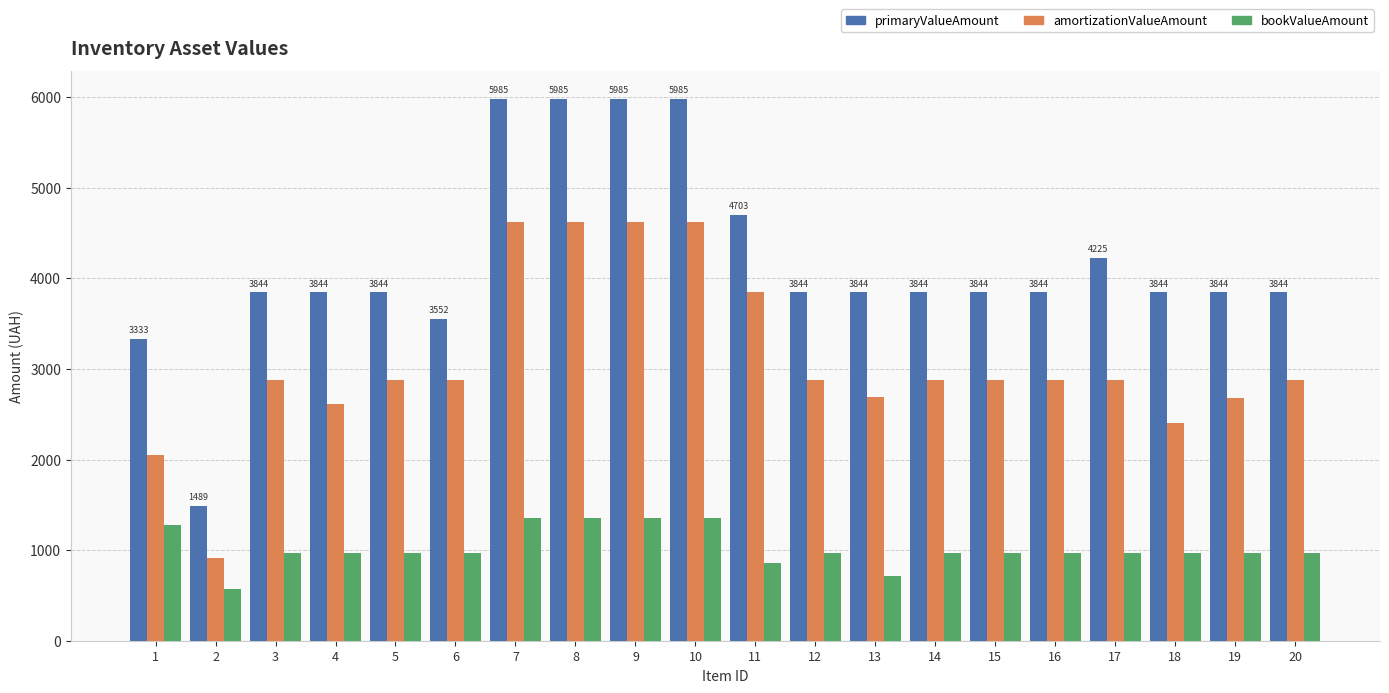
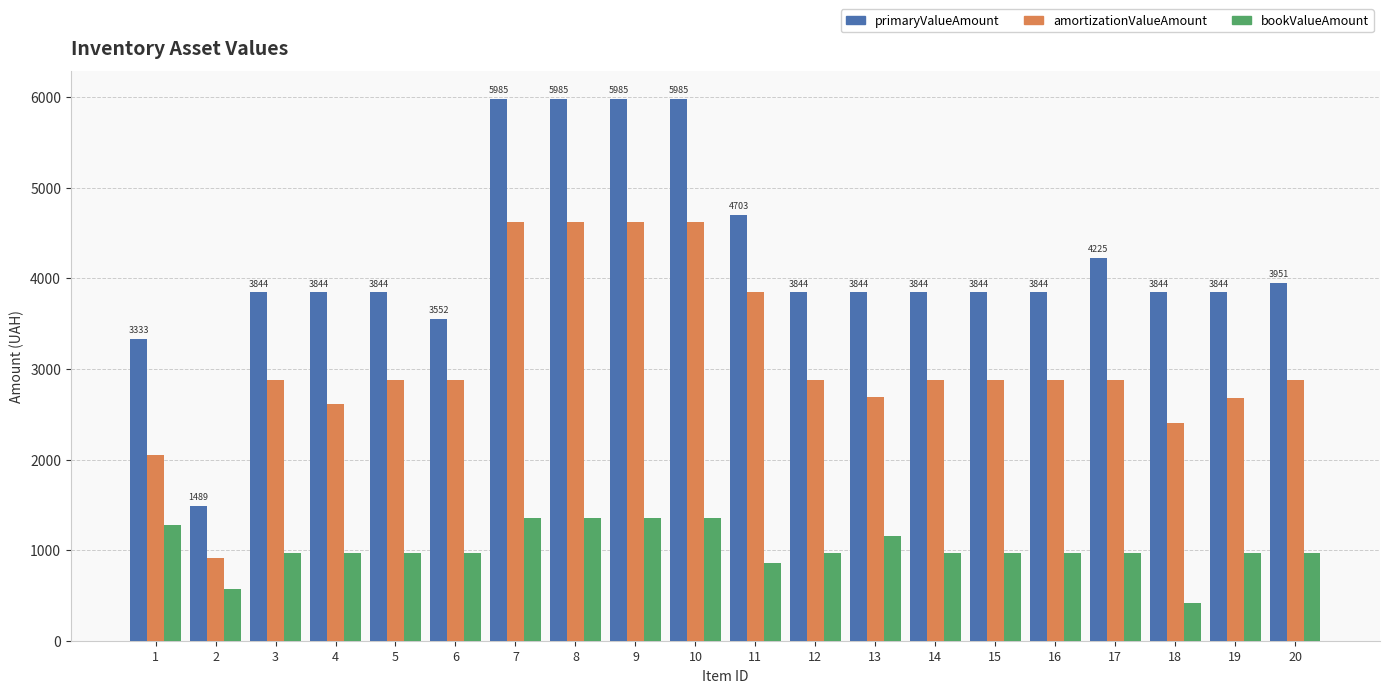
bookValueAmount, 13: 700 -> 1200
bookValueAmount, 18: 1000 -> 400
primaryValueAmount, 20: 3844 -> 3951
